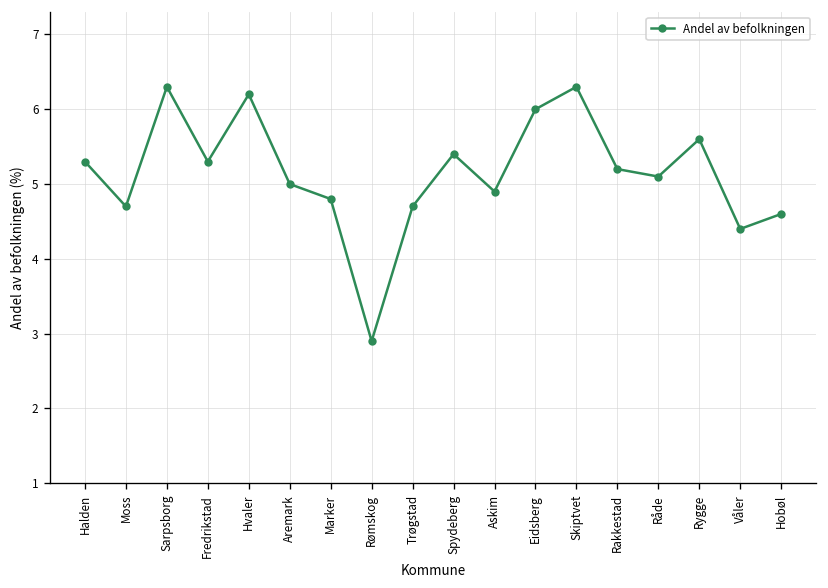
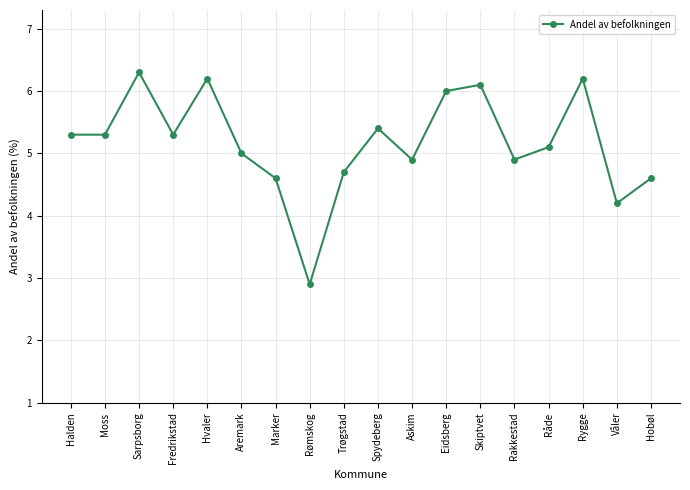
Moss: 4.7 -> 5.3
Marker: 4.8 -> 4.6
Skiptvet: 6.3 -> 6.1
Rakkestad: 5.2 -> 4.9
Rygge: 5.6 -> 6.2
Våler: 4.4 -> 4.2
